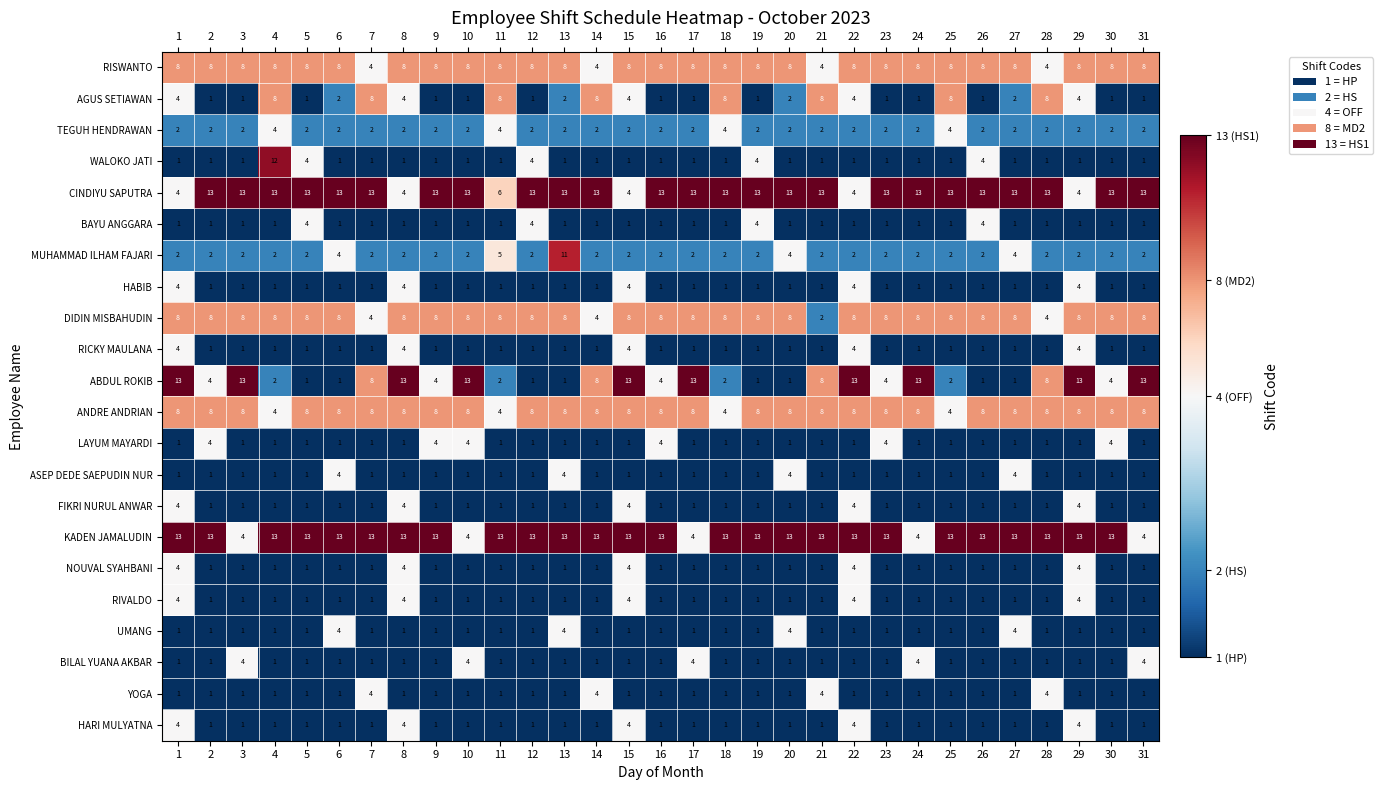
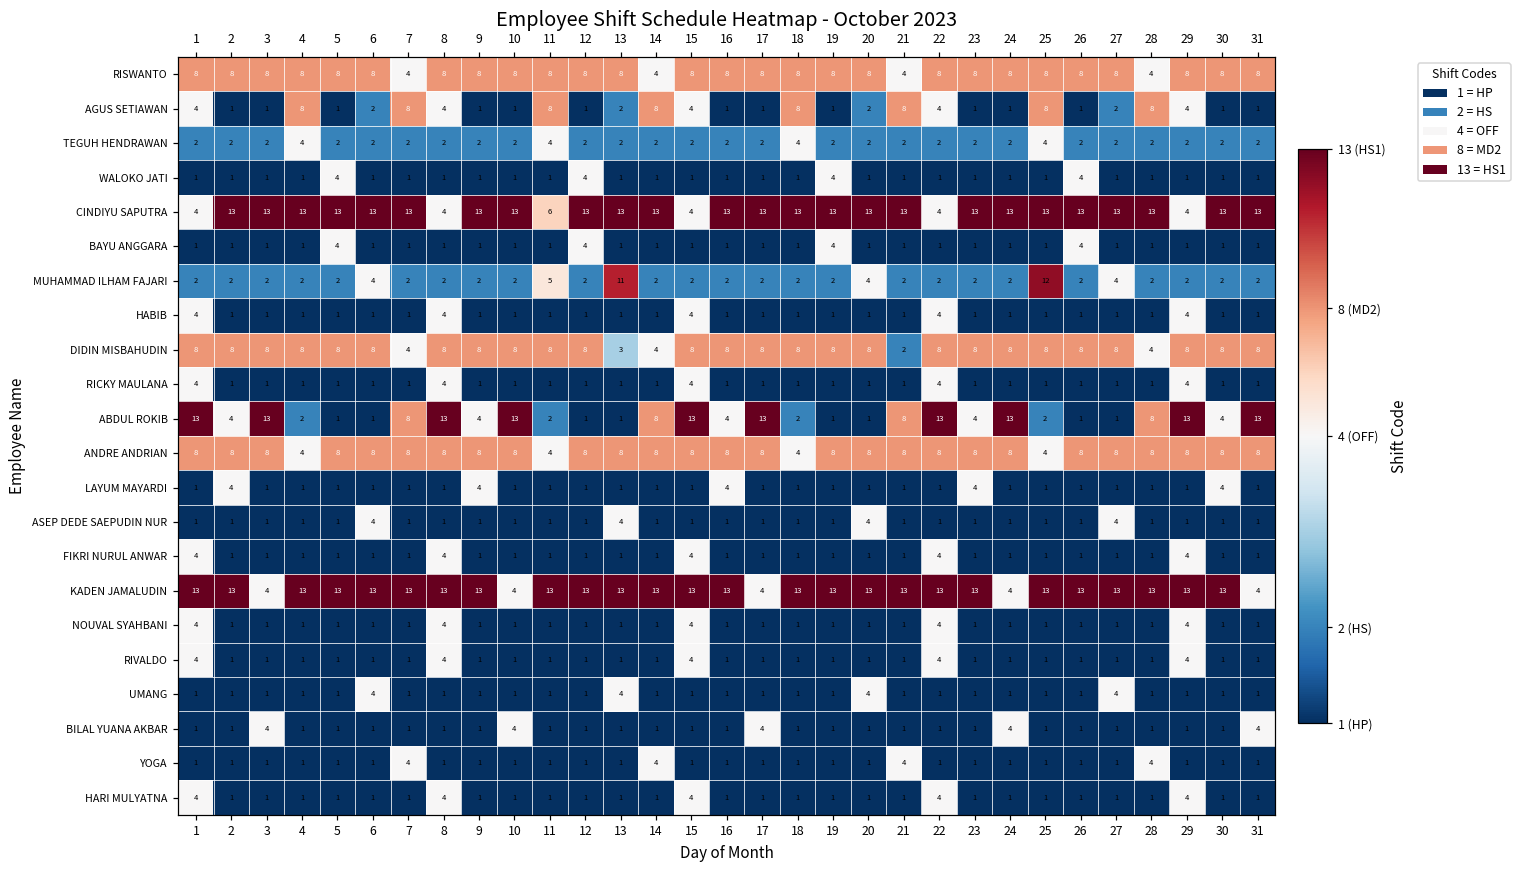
WALOKO JATI, 4: 12 -> 1
MUHAMMAD ILHAM FAJARI, 25: 2 -> 12
DIDIN MISBAHUDIN, 13: 8 -> 3
LAYUM MAYARDI, 10: 4 -> 1
